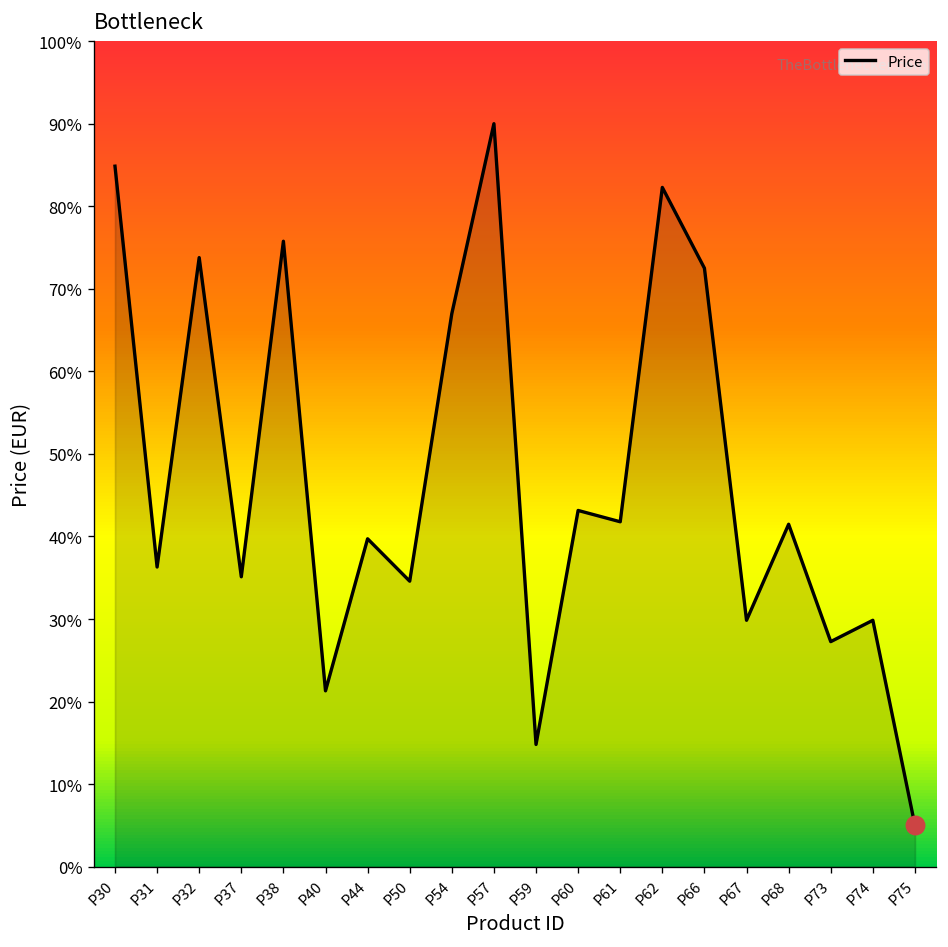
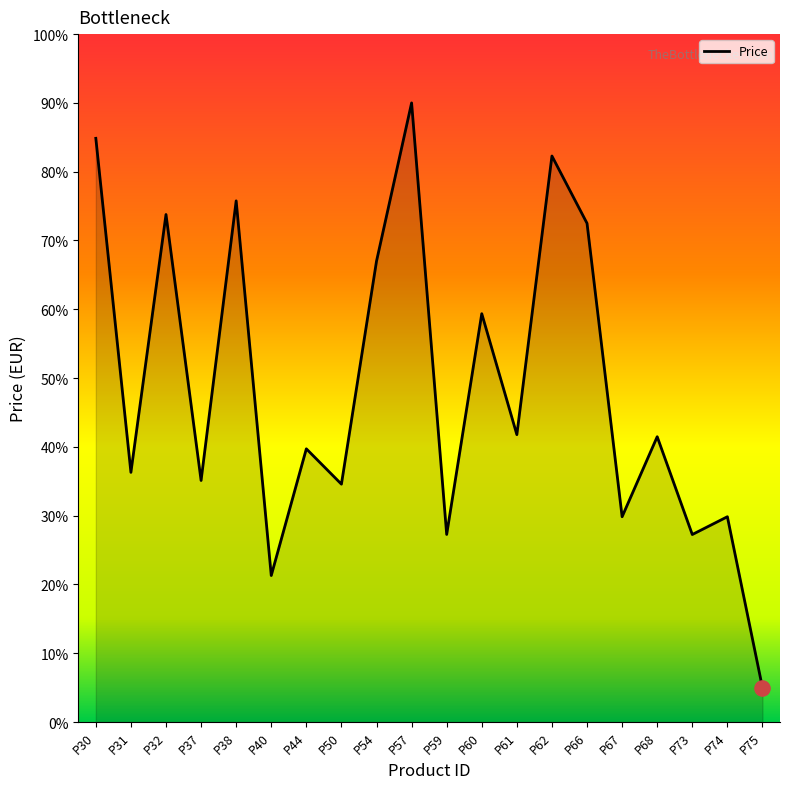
Price, P59: 15% -> 27%
Price, P60: 43% -> 59%
